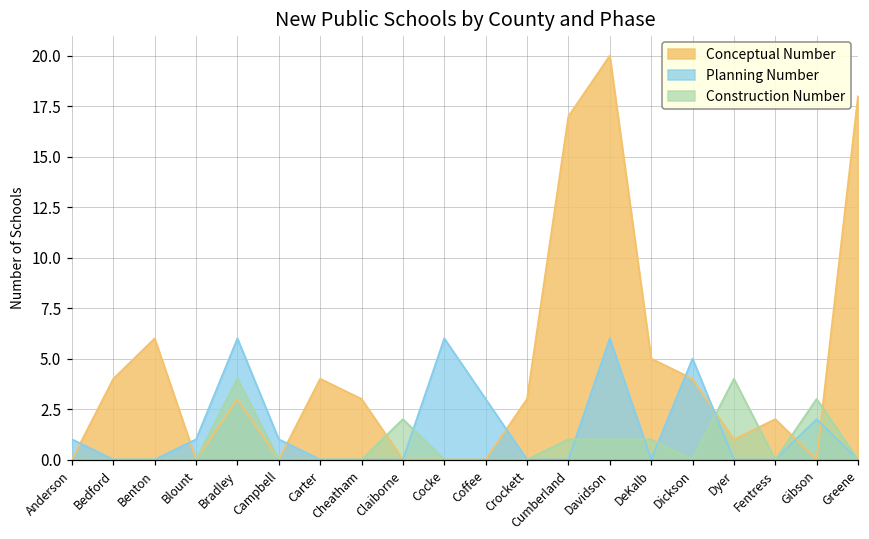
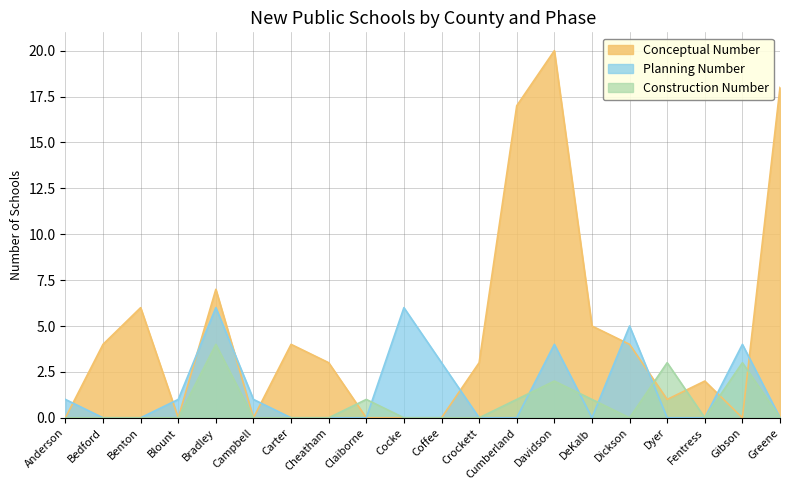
Conceptual Number, Bradley: 3 -> 7
Construction Number, Claiborne: 2 -> 1
Planning Number, Davidson: 6 -> 4
Construction Number, Davidson: 1 -> 2
Construction Number, Dyer: 4 -> 3
Planning Number, Gibson: 2 -> 4
